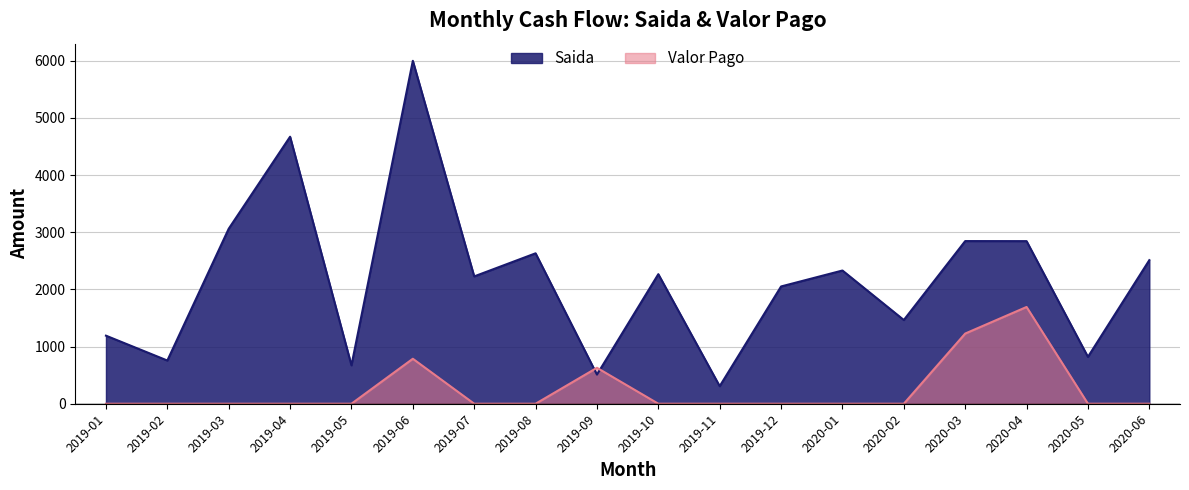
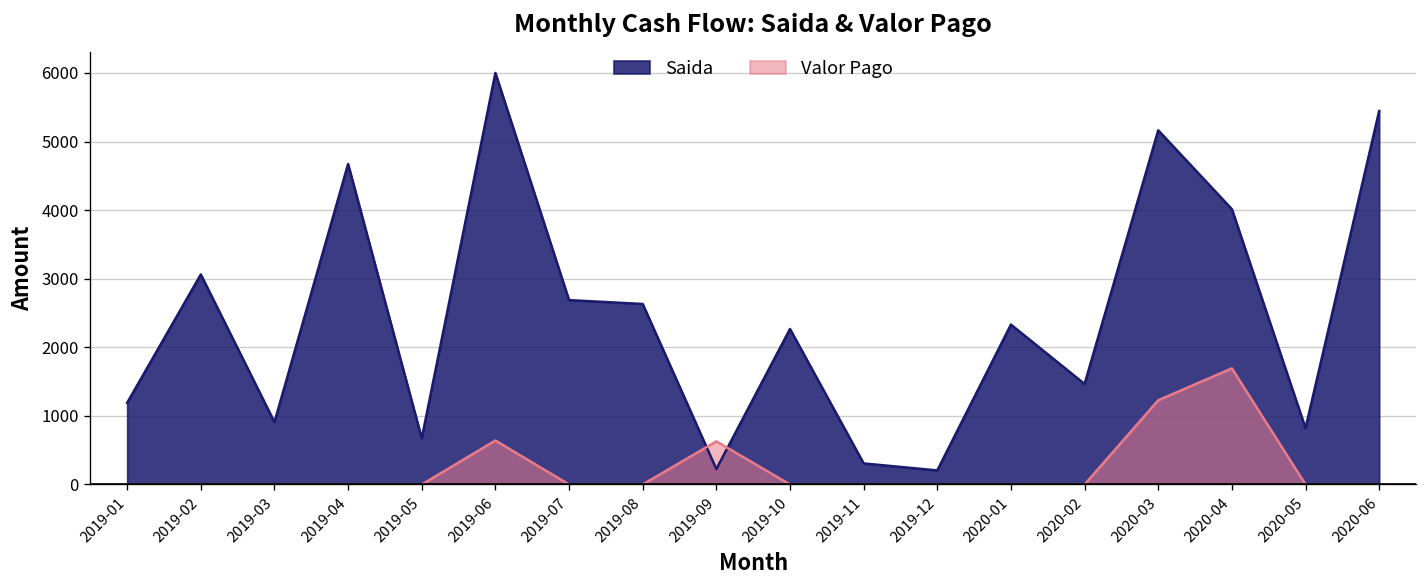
Saida, 2019-02: 800 -> 3100
Saida, 2019-03: 3100 -> 900
Valor Pago, 2019-06: 800 -> 600
Saida, 2019-07: 2200 -> 2700
Saida, 2019-09: 500 -> 200
Saida, 2019-12: 2100 -> 200
Saida, 2020-03: 2800 -> 5200
Saida, 2020-04: 2800 -> 4000
Saida, 2020-06: 2500 -> 5400
